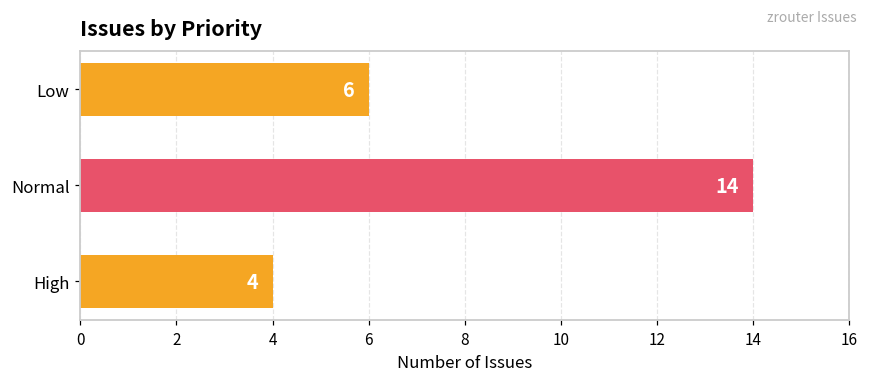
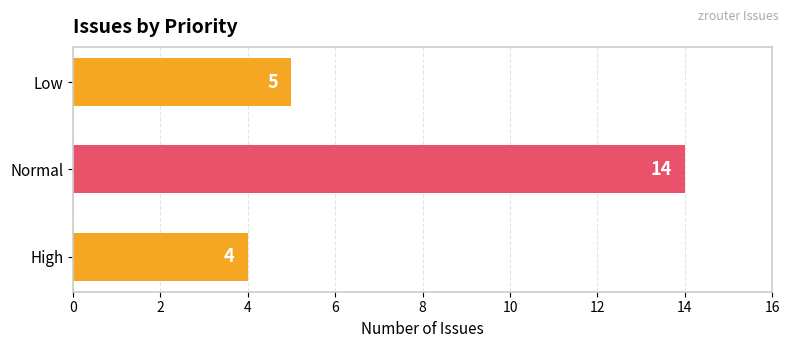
Low: 6 -> 5
